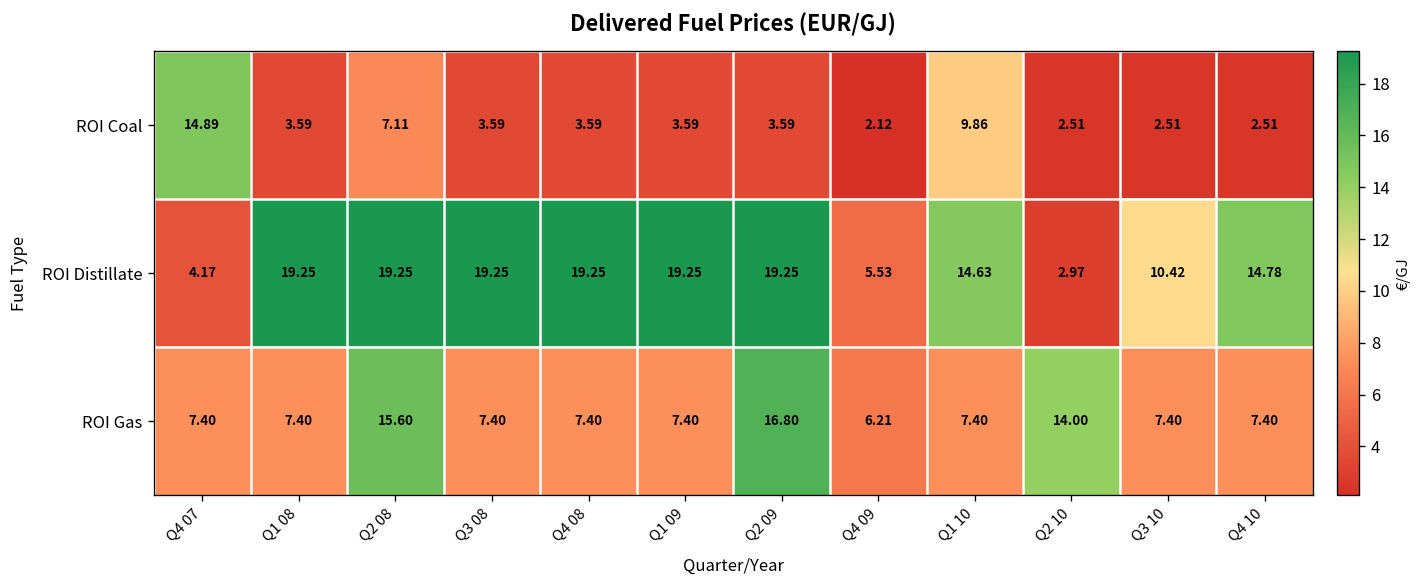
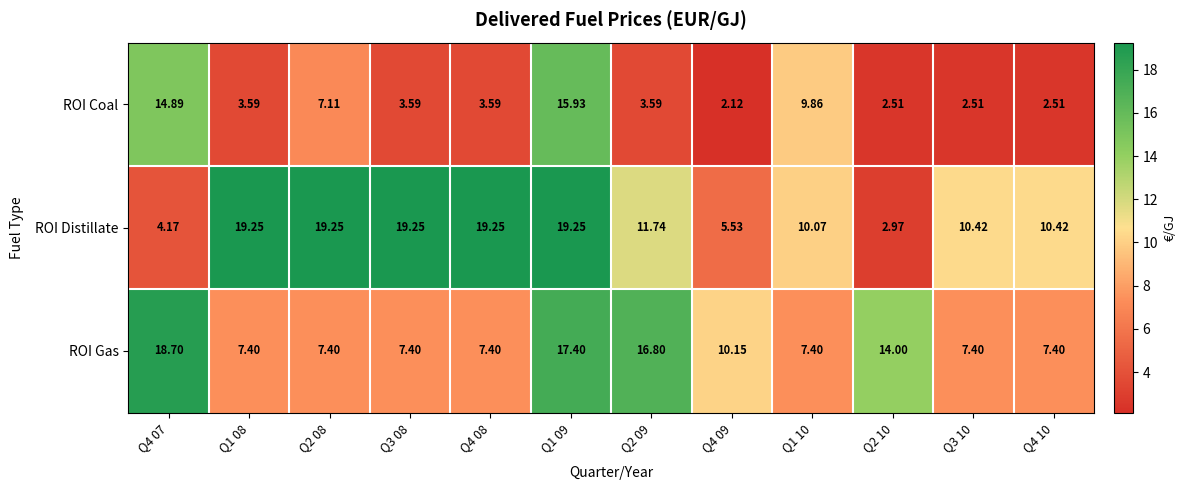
ROI Coal, Q1 09: 3.59 -> 15.93
ROI Distillate, Q2 09: 19.25 -> 11.74
ROI Distillate, Q1 10: 14.63 -> 10.07
ROI Distillate, Q4 10: 14.78 -> 10.42
ROI Gas, Q4 07: 7.40 -> 18.70
ROI Gas, Q2 08: 15.60 -> 7.40
ROI Gas, Q1 09: 7.40 -> 17.40
ROI Gas, Q4 09: 6.21 -> 10.15
